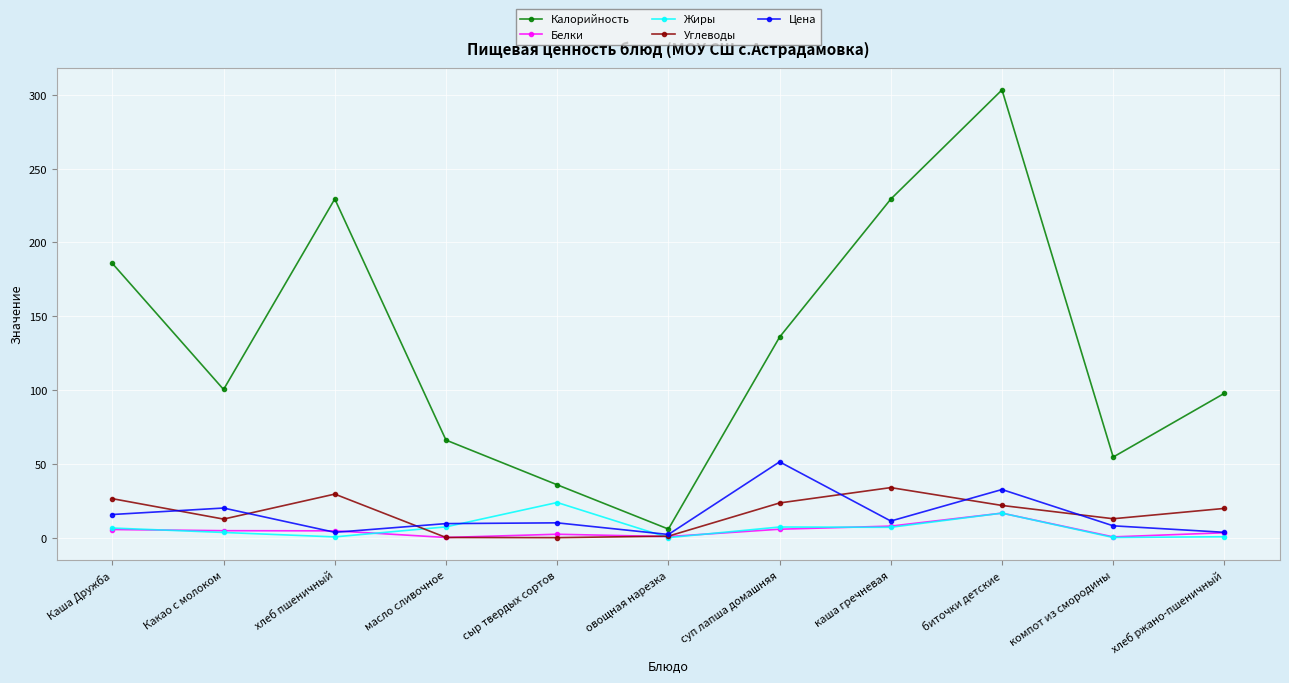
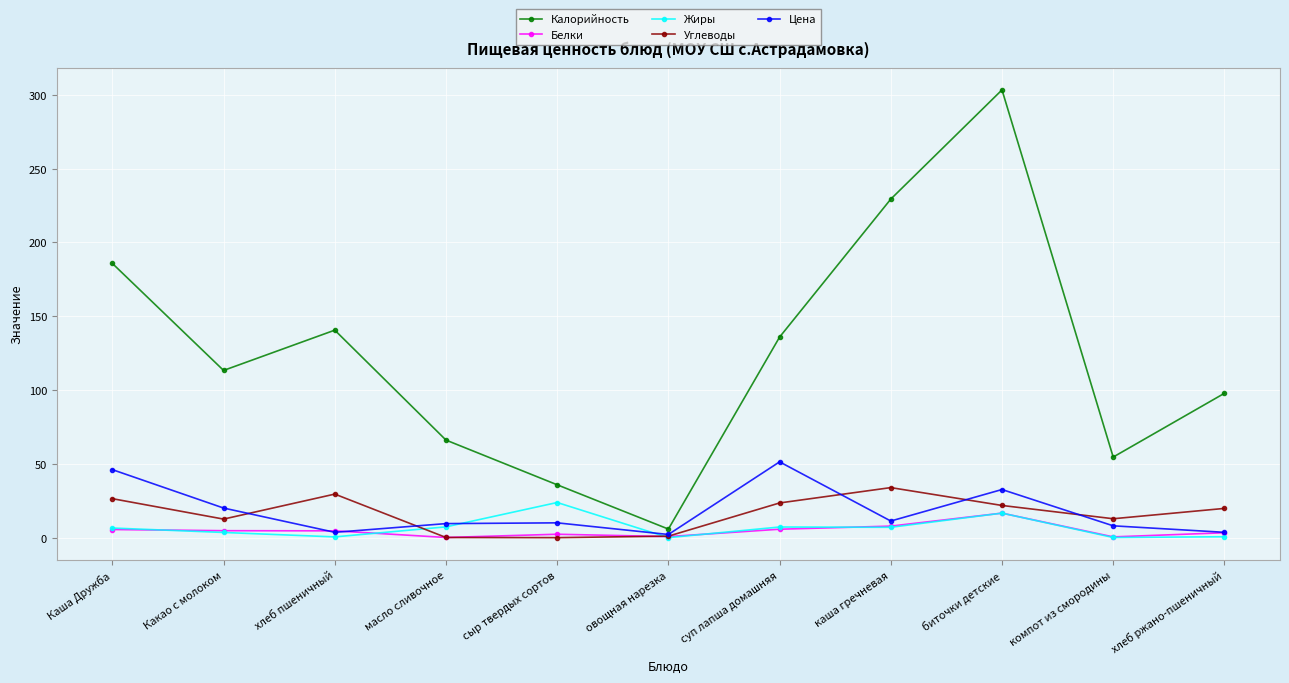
Цена, Каша Дружба: 16 -> 46
Калорийность, Какао с молоком: 100 -> 113
Калорийность, хлеб пшеничный: 230 -> 141
